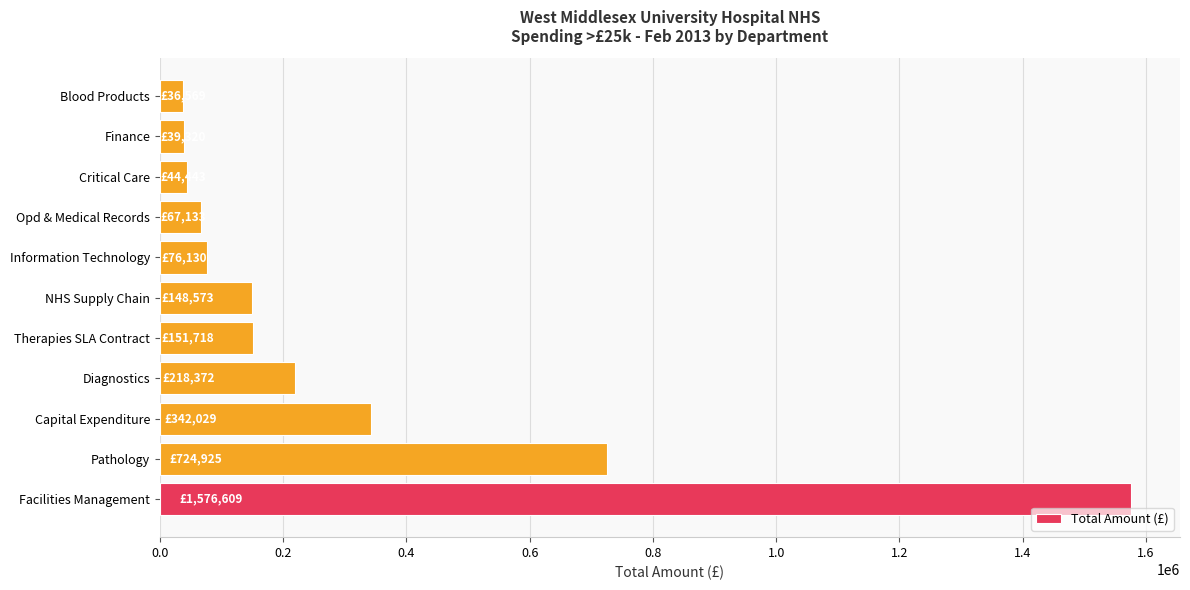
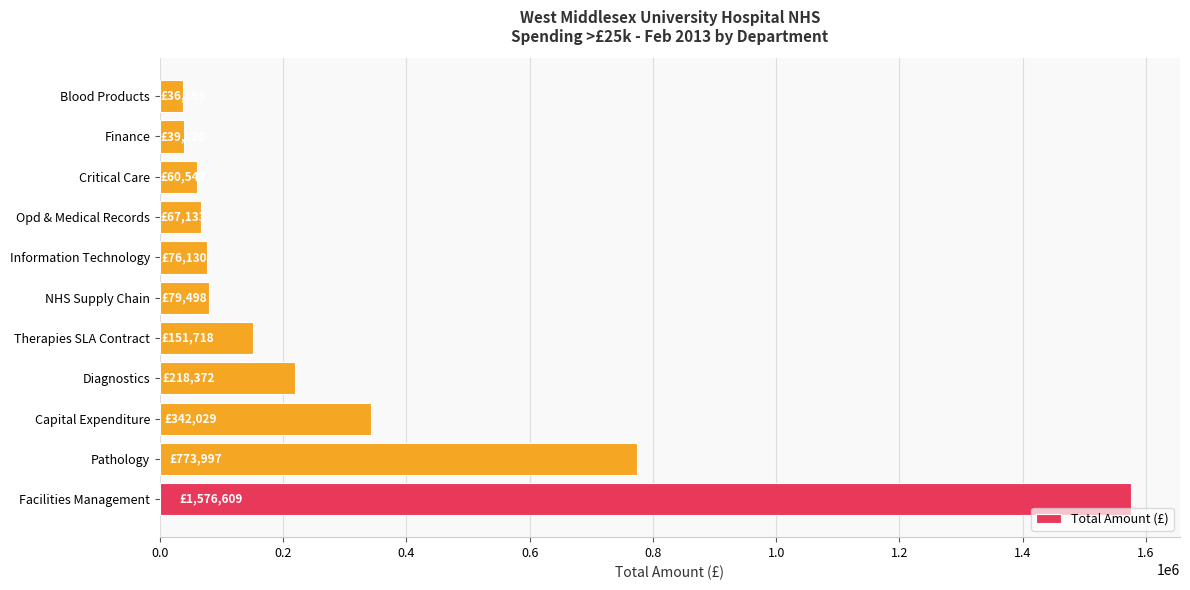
Critical Care: £44,443 -> £60,543
NHS Supply Chain: £148,573 -> £79,498
Pathology: £724,925 -> £773,997
